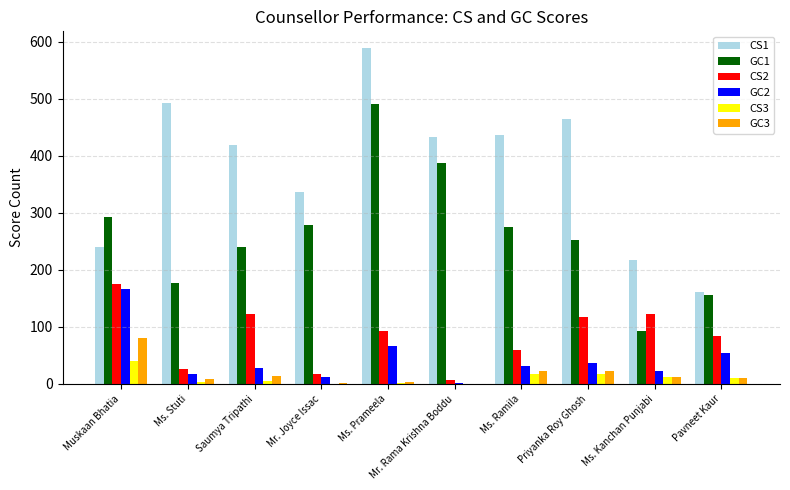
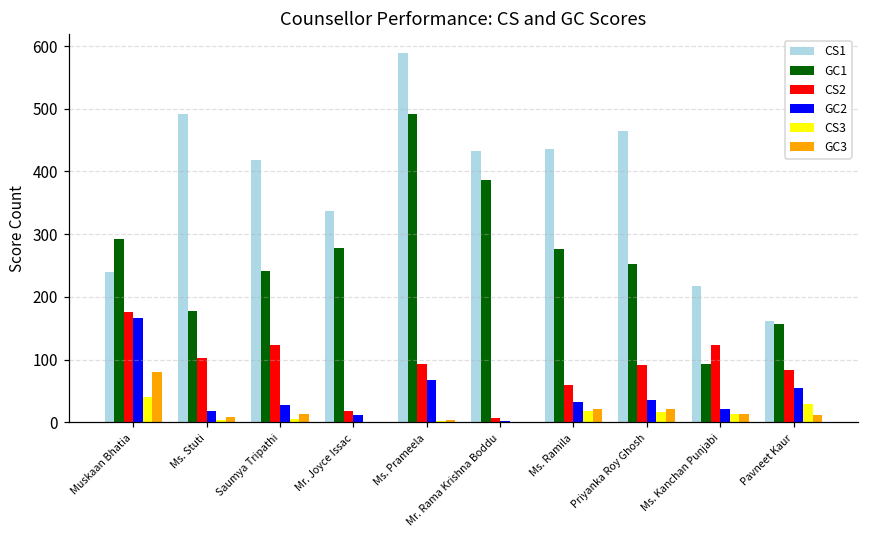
CS2, Ms. Stuti: 30 -> 100
CS2, Priyanka Roy Ghosh: 120 -> 90
CS3, Pavneet Kaur: 10 -> 30
